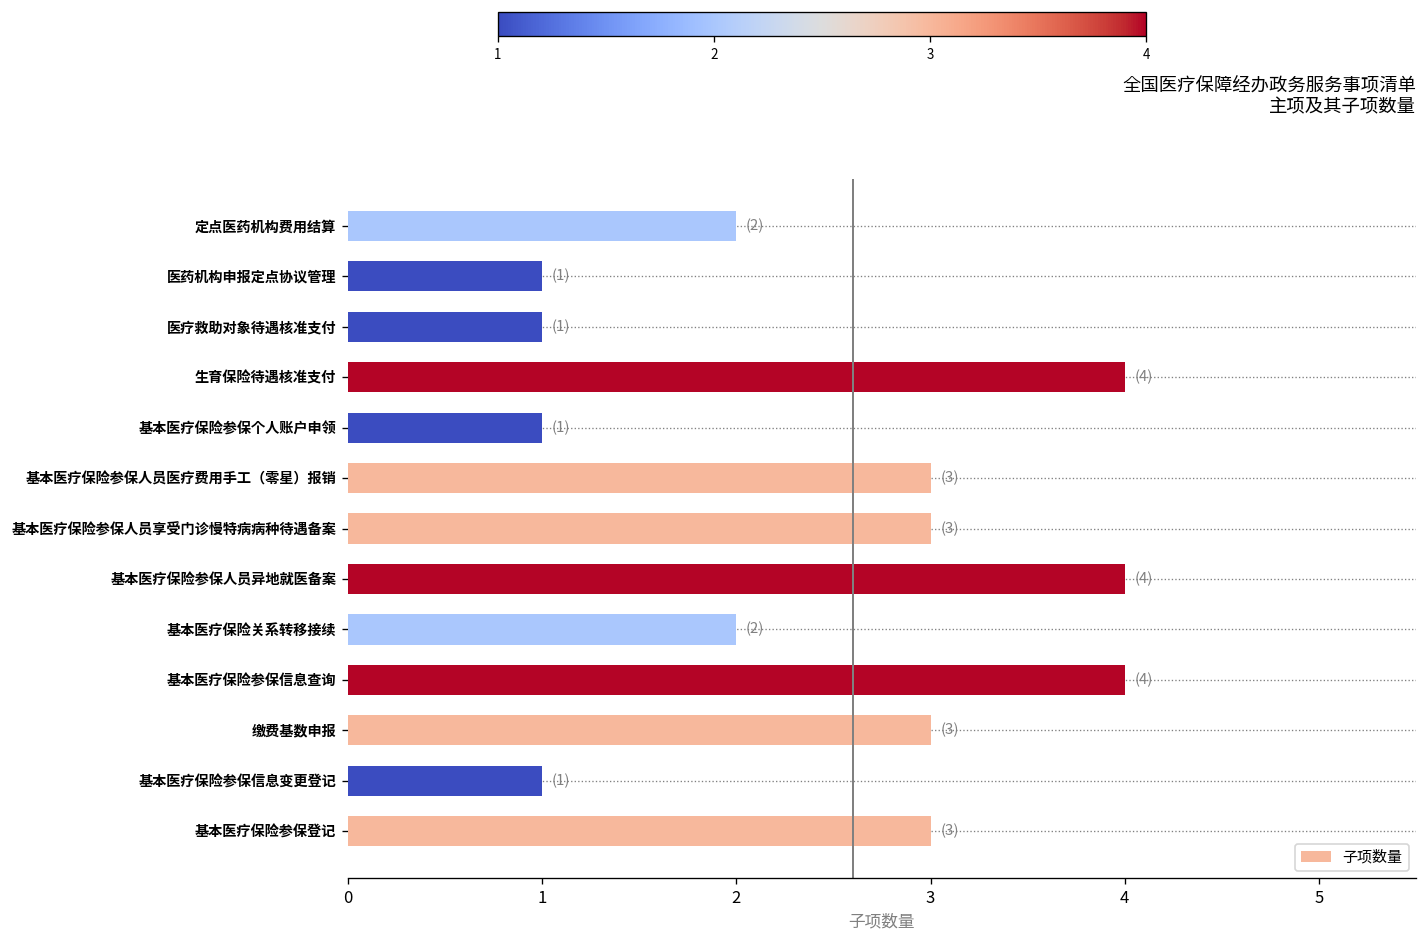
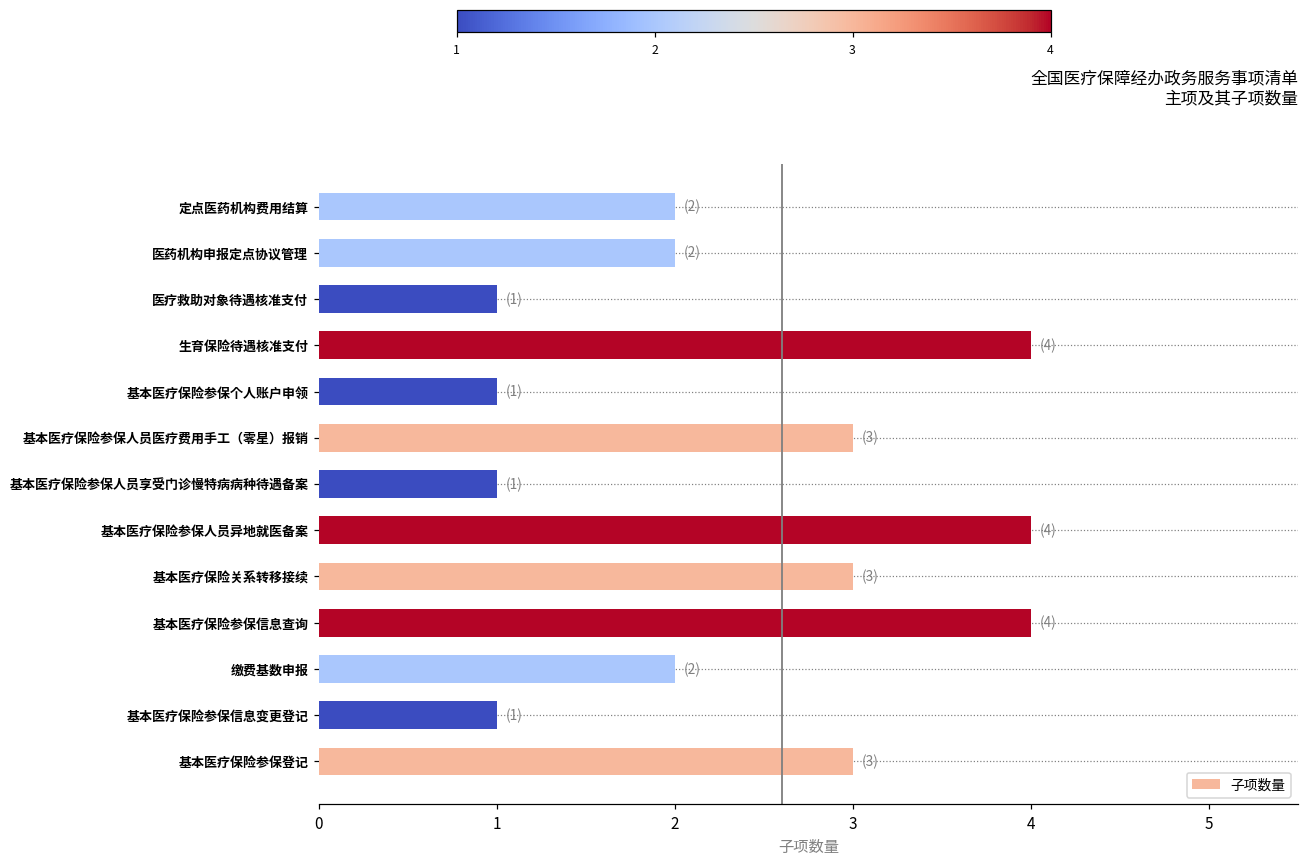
医药机构申报定点协议管理: (1) -> (2)
基本医疗保险参保人员享受门诊慢特病病种待遇备案: (3) -> (1)
基本医疗保险关系转移接续: (2) -> (3)
缴费基数申报: (3) -> (2)
